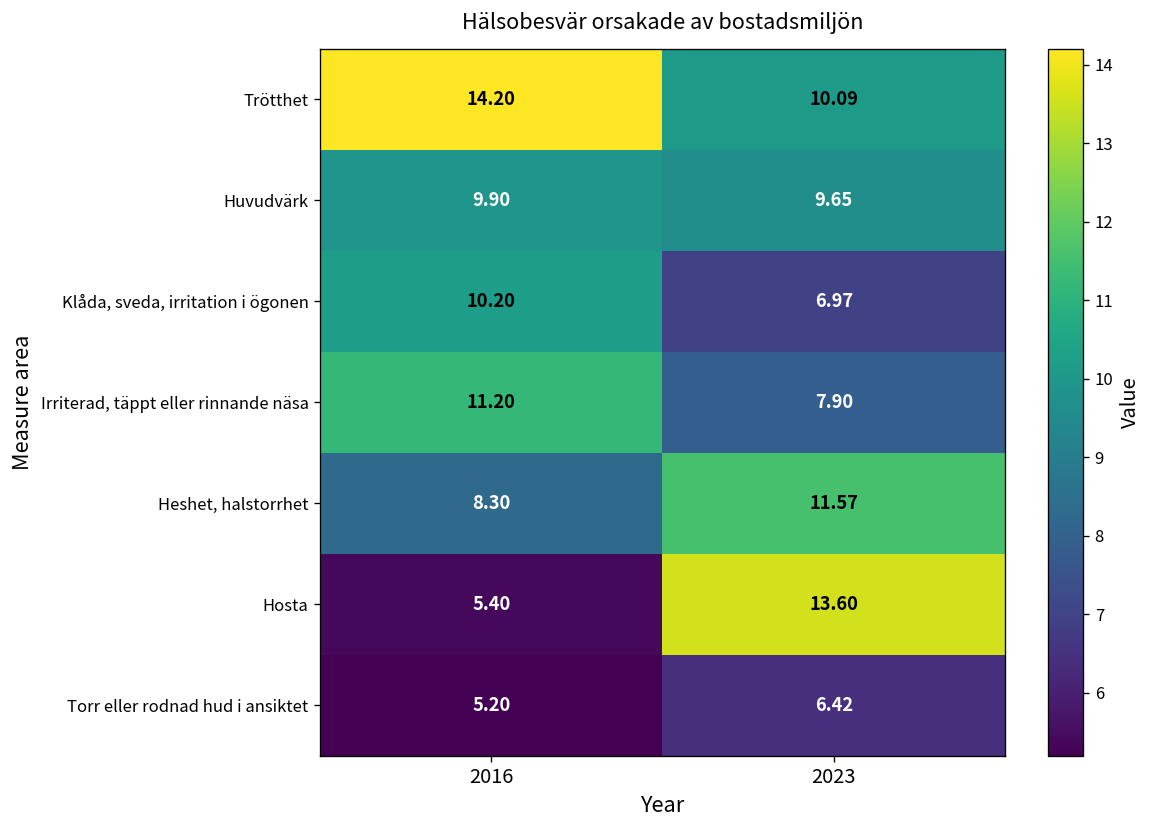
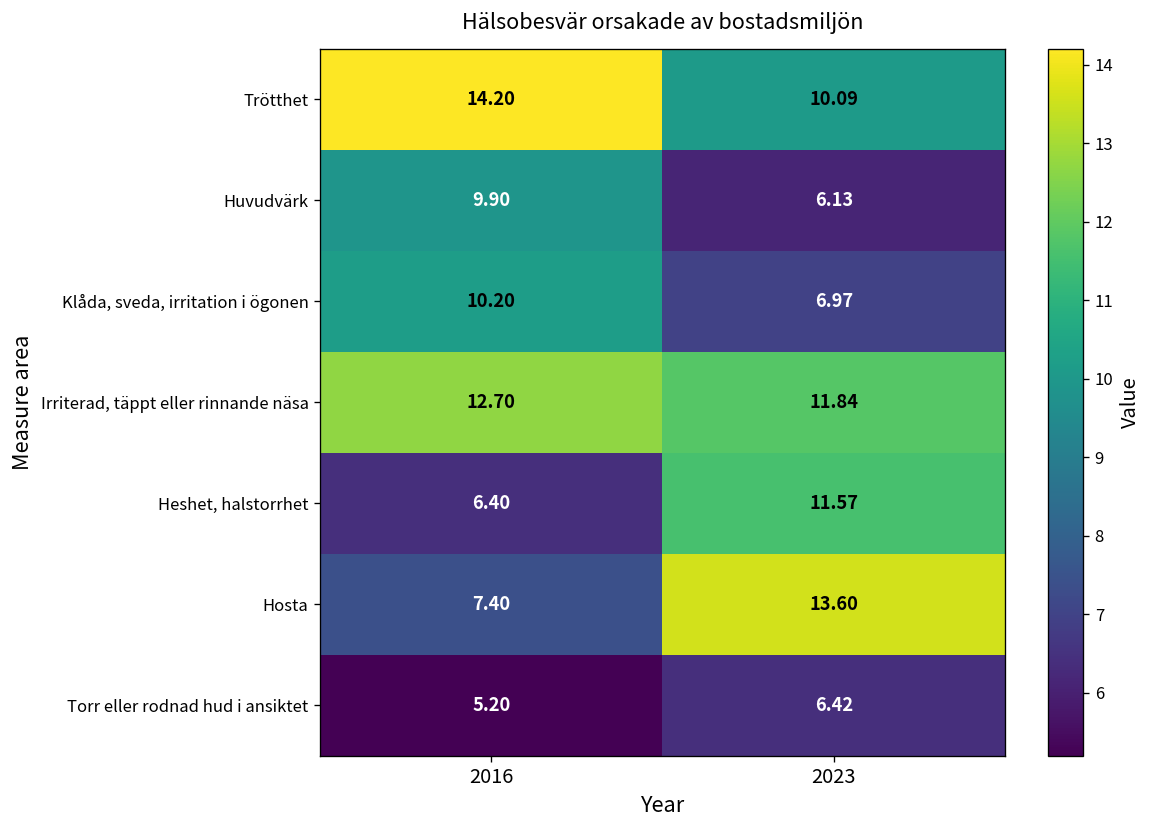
Huvudvärk, 2023: 9.65 -> 6.13
Irriterad, täppt eller rinnande näsa, 2016: 11.20 -> 12.70
Irriterad, täppt eller rinnande näsa, 2023: 7.90 -> 11.84
Heshet, halstorrhet, 2016: 8.30 -> 6.40
Hosta, 2016: 5.40 -> 7.40
